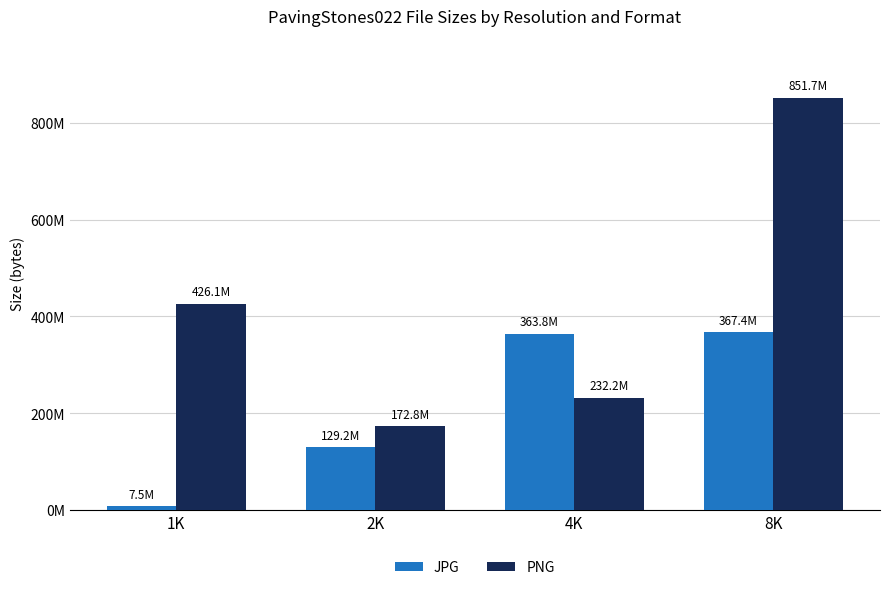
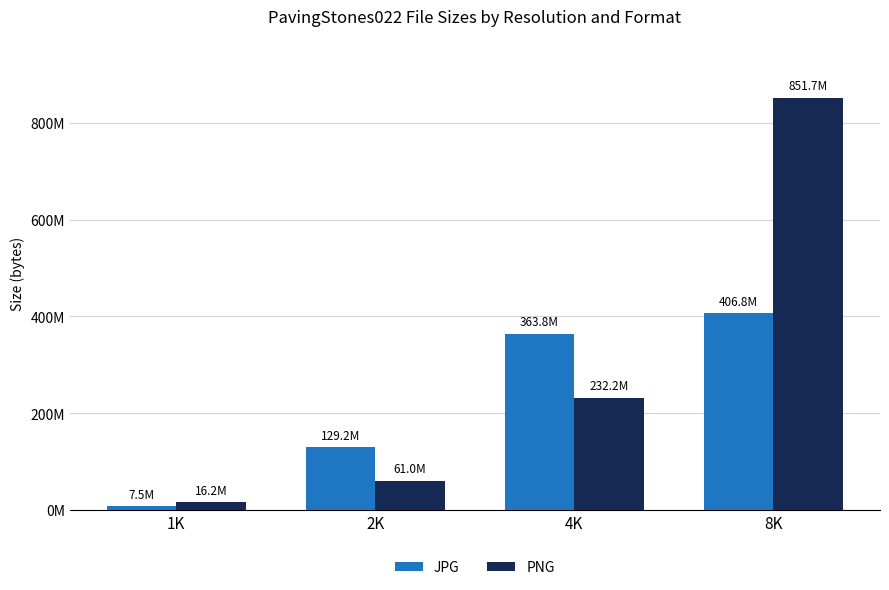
PNG, 1K: 426.1M -> 16.2M
PNG, 2K: 172.8M -> 61.0M
JPG, 8K: 367.4M -> 406.8M
